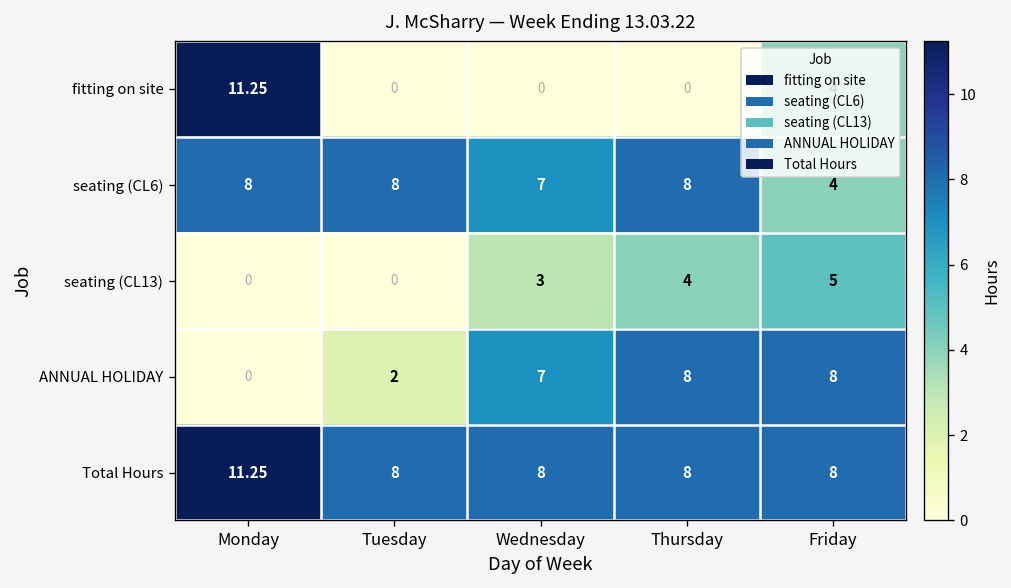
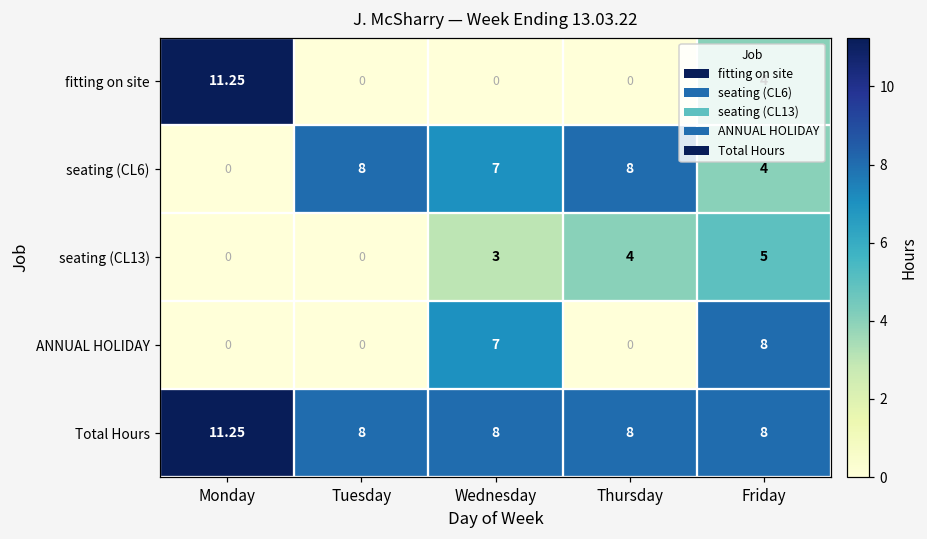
seating (CL6), Monday: 8 -> 0
ANNUAL HOLIDAY, Tuesday: 2 -> 0
ANNUAL HOLIDAY, Thursday: 8 -> 0
